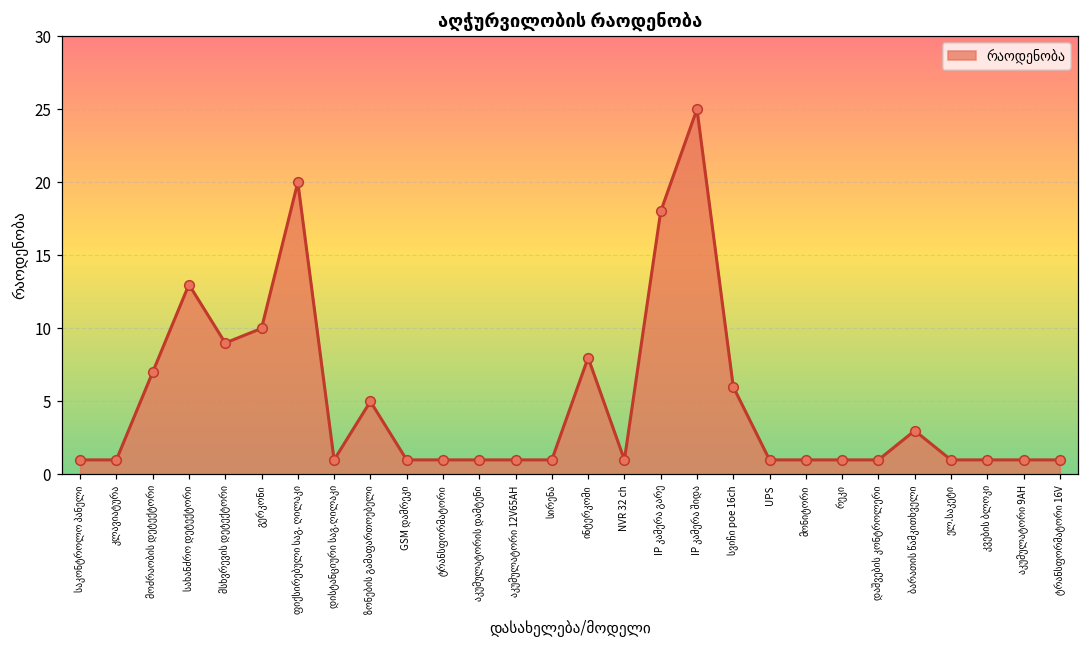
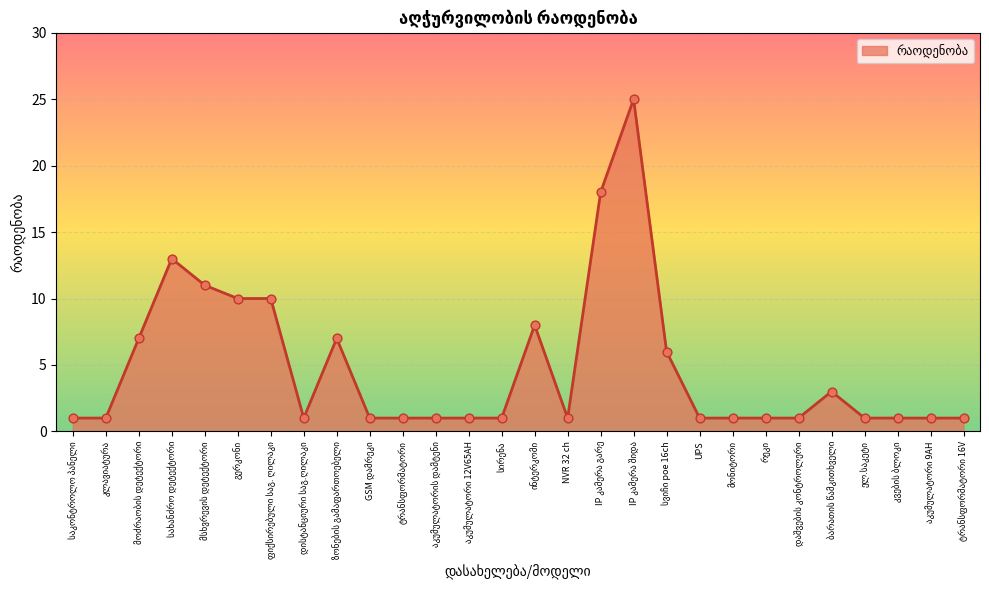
მსხვრევის დეტექტორი: 9 -> 11
ფიქსირებული საგ. ღილაკი: 20 -> 10
ზონების გამაფართოებელი: 5 -> 7
